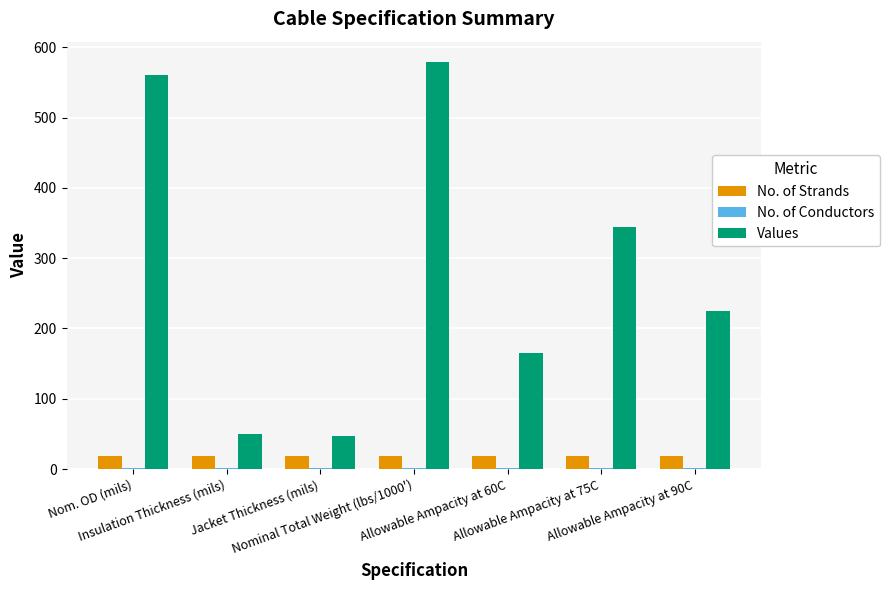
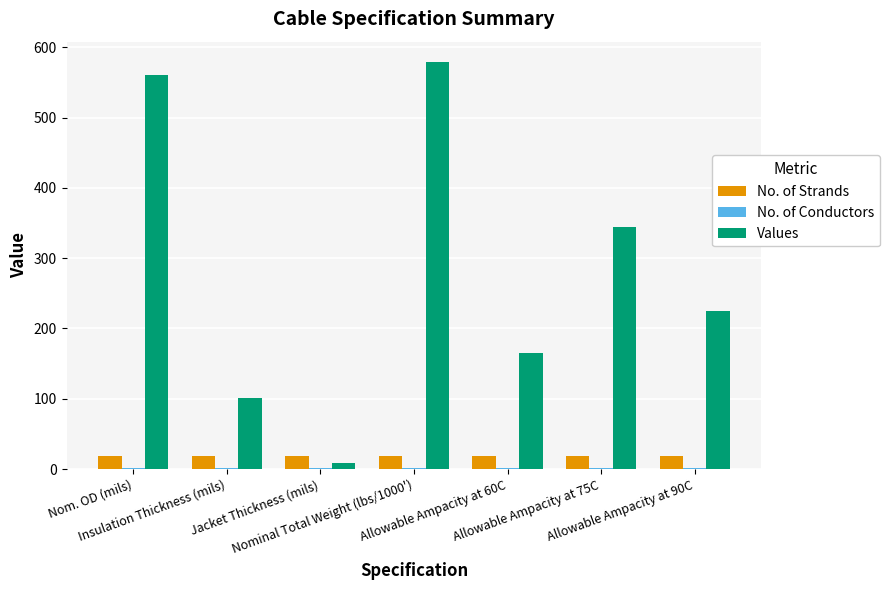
Values, Insulation Thickness (mils): 50 -> 100
Values, Jacket Thickness (mils): 50 -> 10
